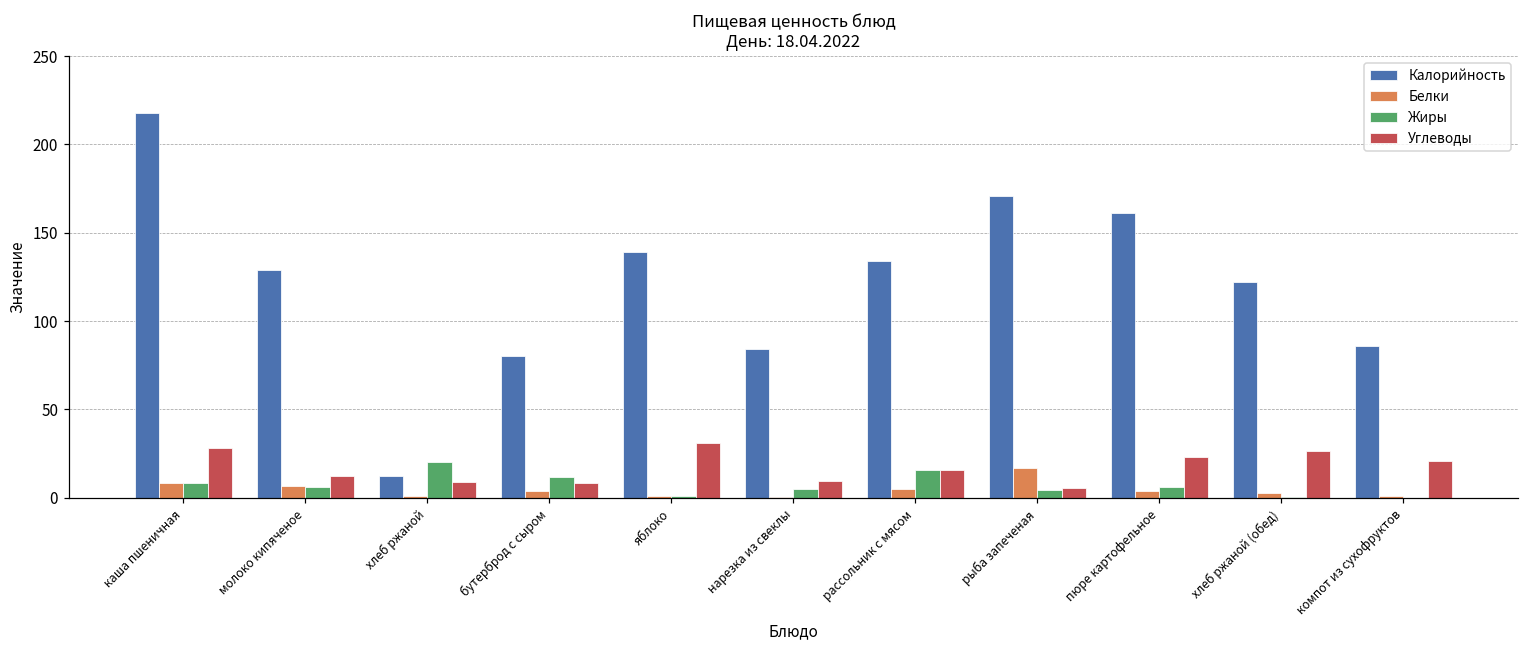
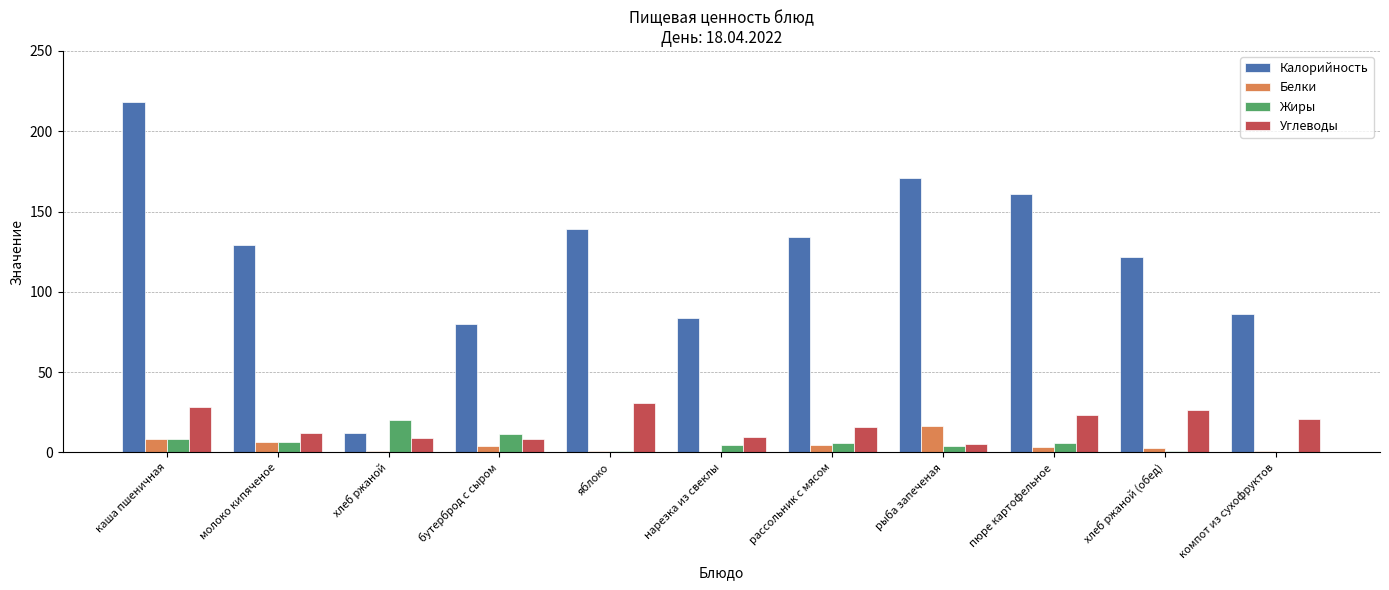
Жиры, рассольник с мясом: 16 -> 6
